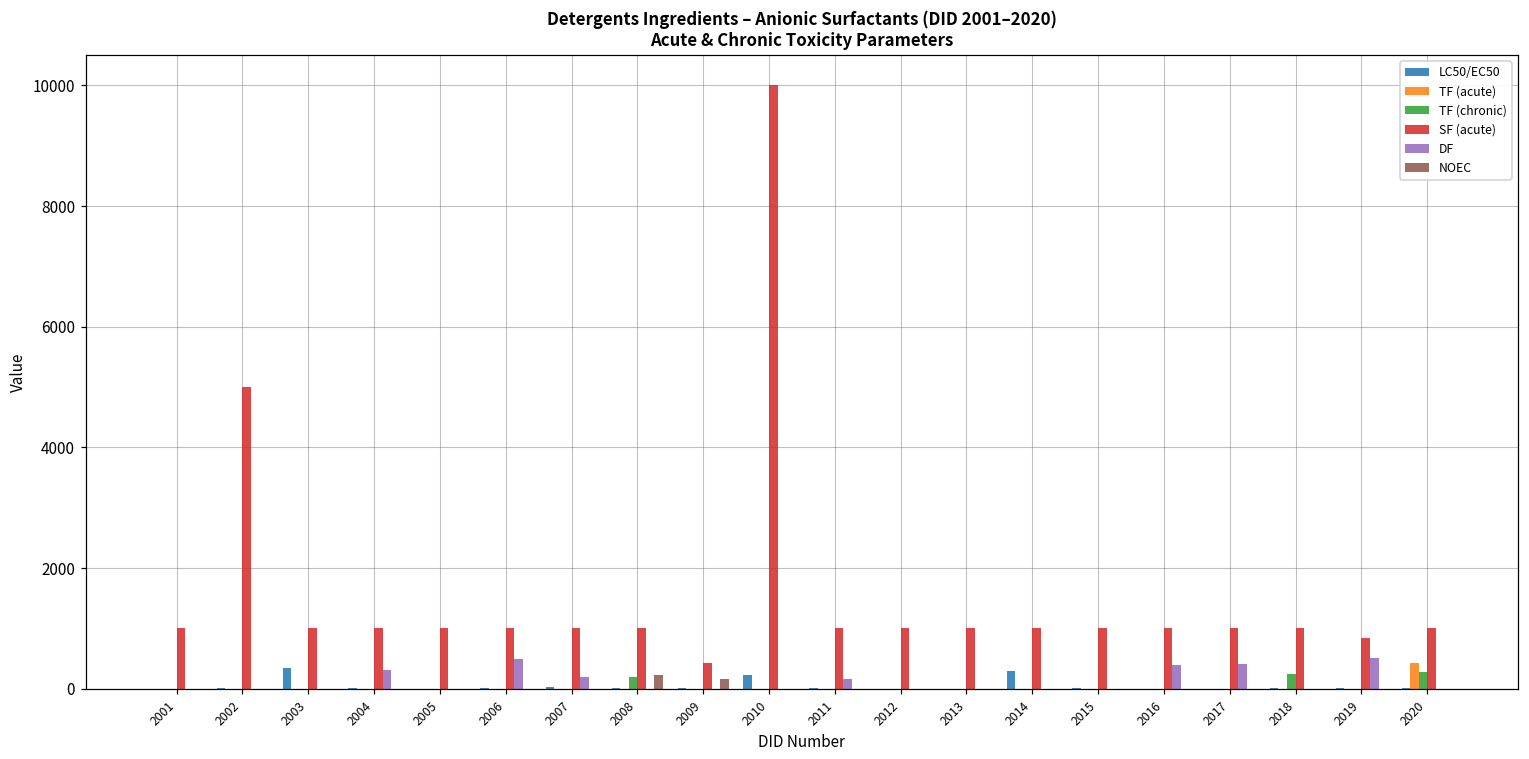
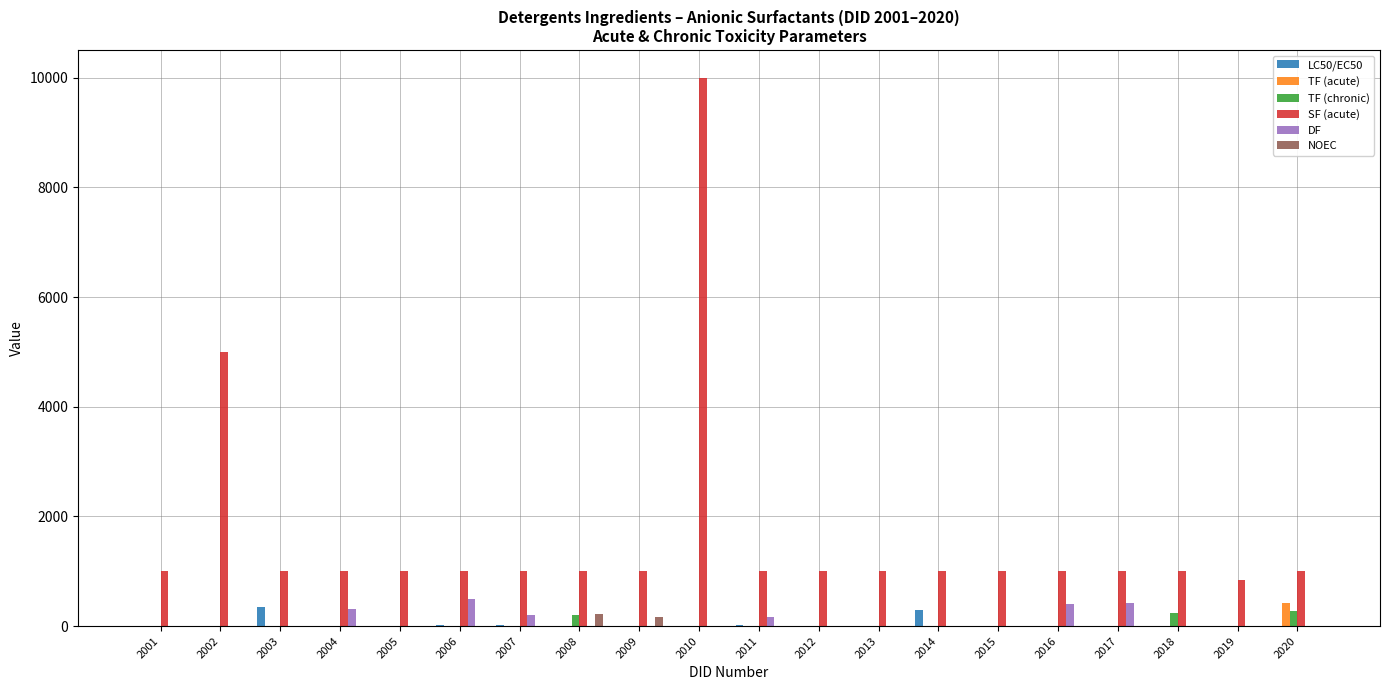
SF (acute), 2009: 400 -> 1000
LC50/EC50, 2010: 200 -> 0
DF, 2019: 500 -> 0
